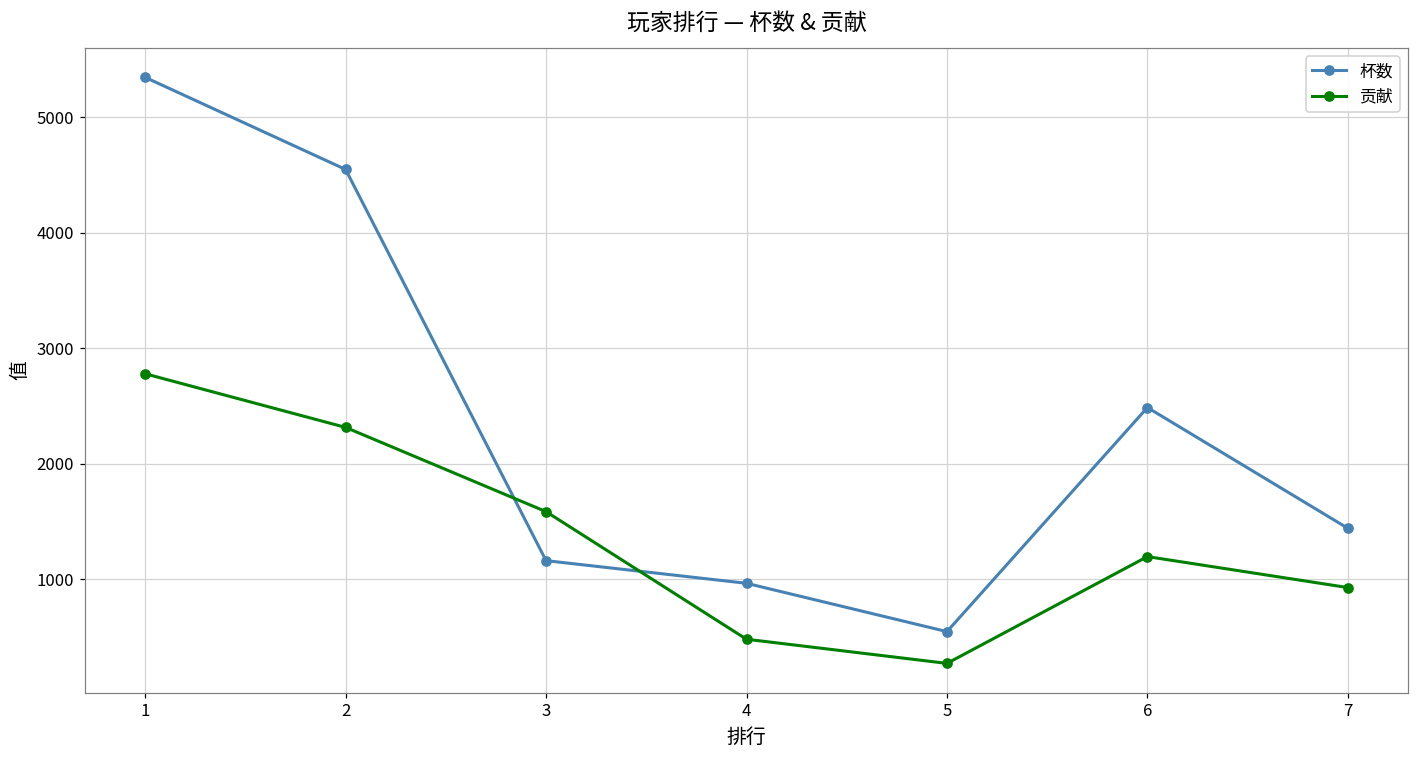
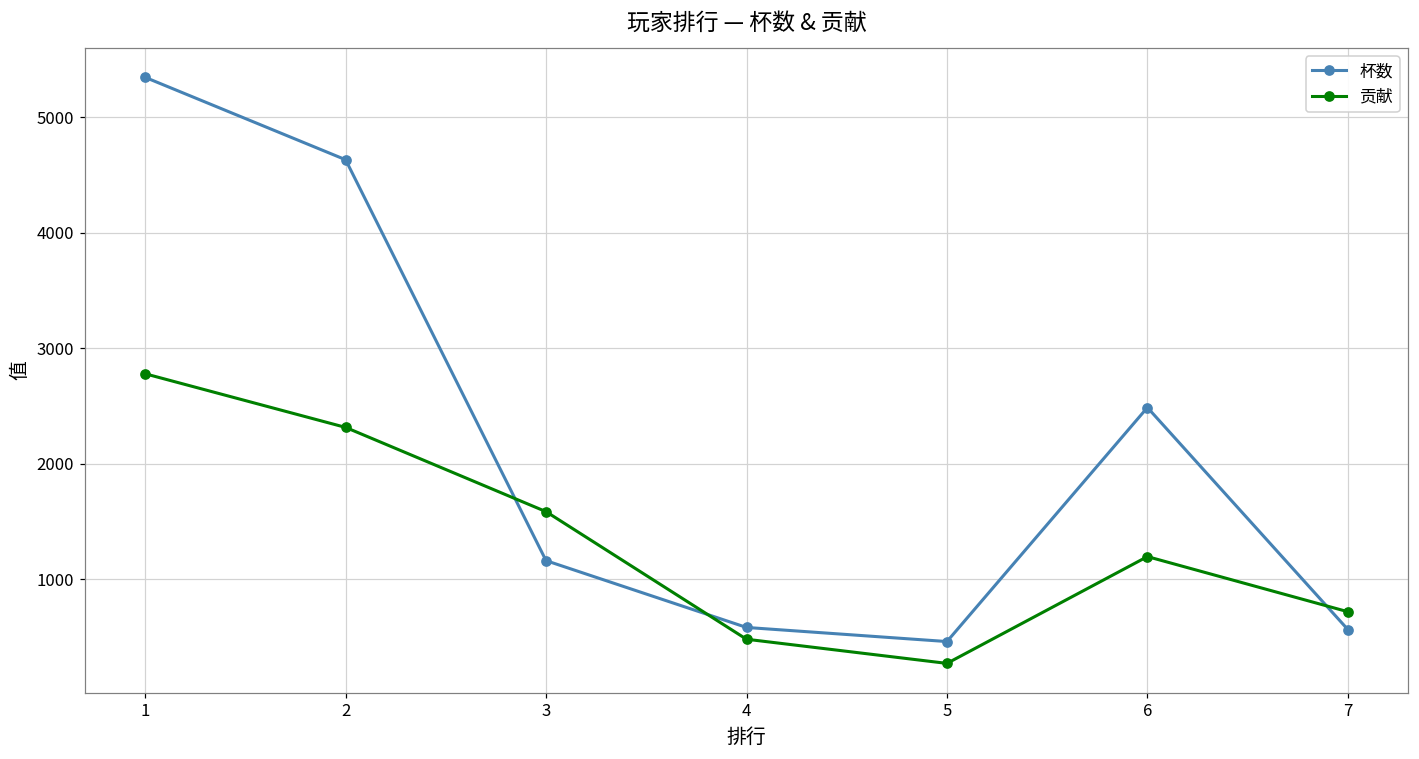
杯数, 2: 4550 -> 4630
杯数, 4: 970 -> 590
杯数, 5: 550 -> 460
杯数, 7: 1440 -> 570
贡献, 7: 930 -> 720
